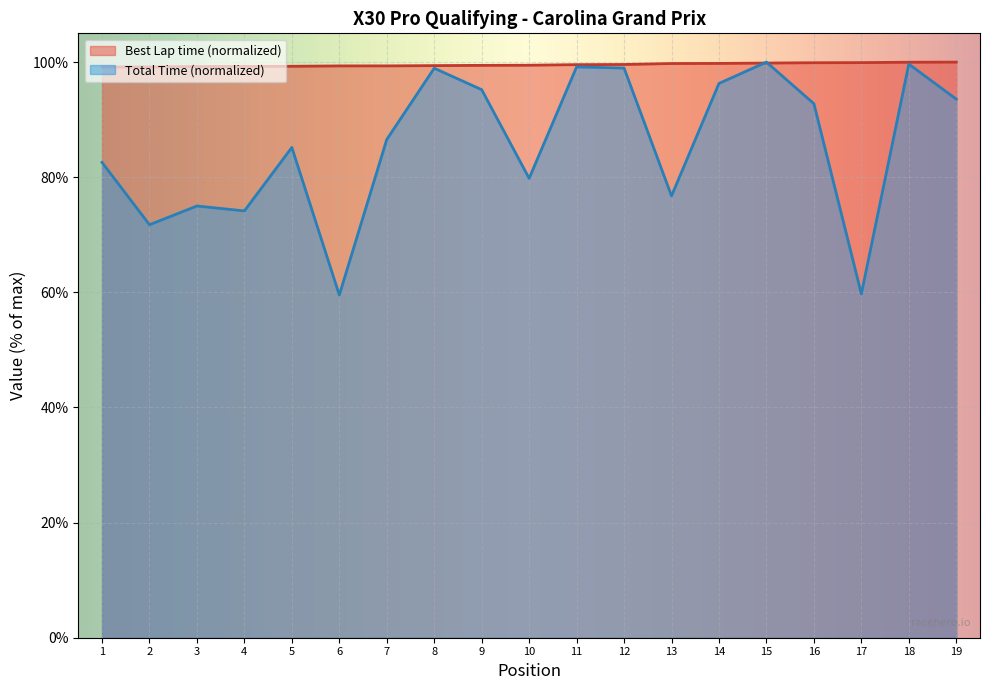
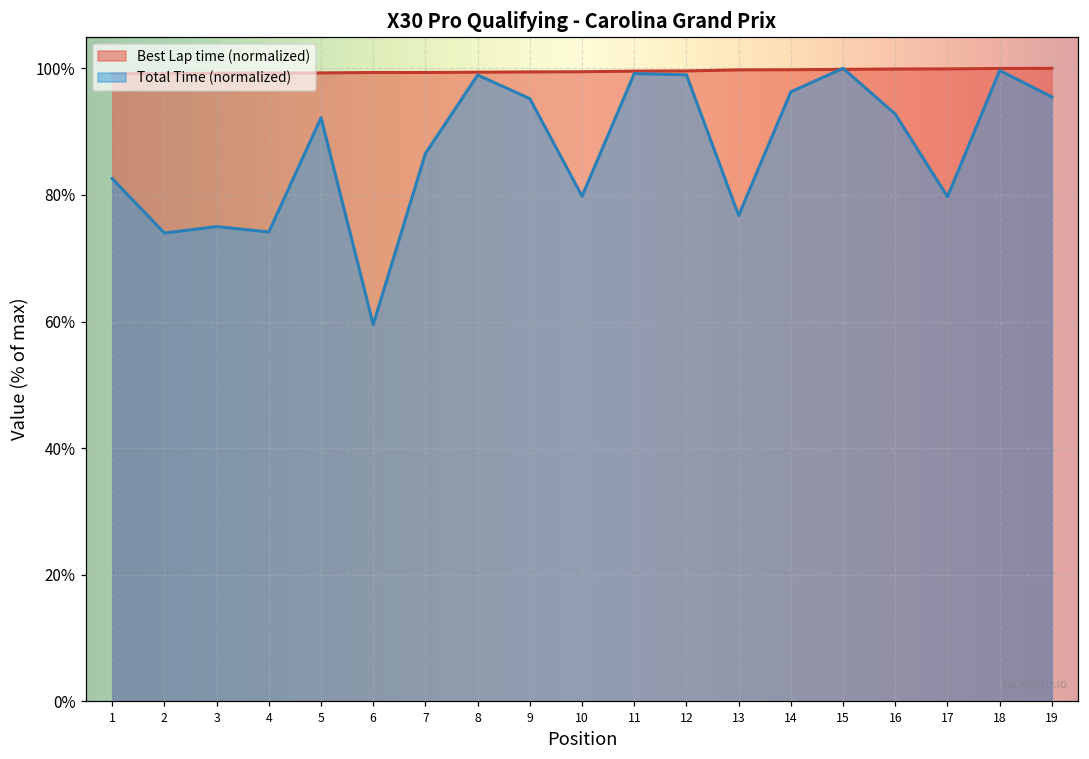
Total Time (normalized), 2: 72% -> 74%
Total Time (normalized), 5: 85% -> 92%
Total Time (normalized), 17: 60% -> 80%
Total Time (normalized), 19: 94% -> 95%
